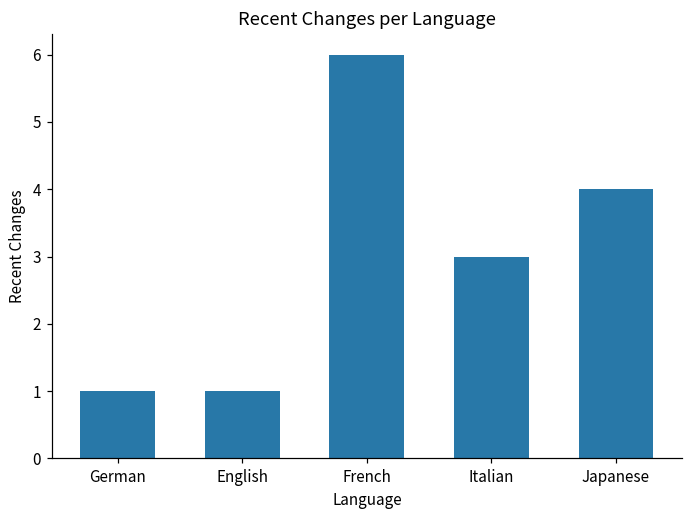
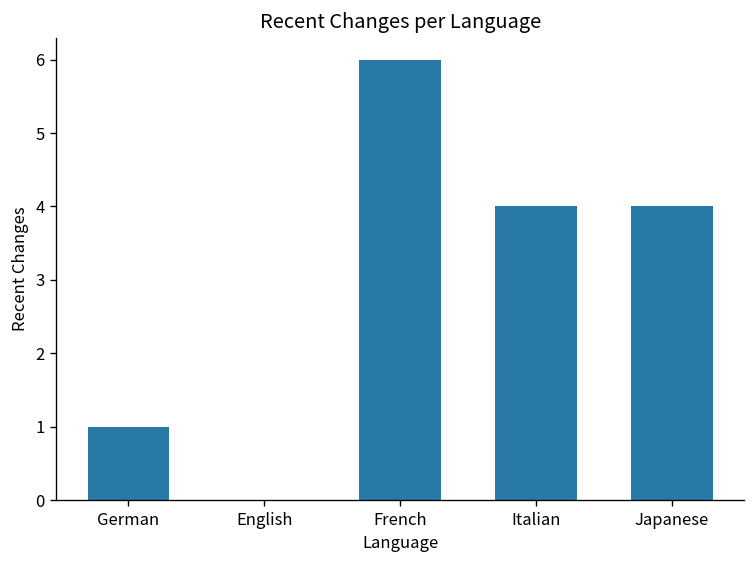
English: 1 -> 0
Italian: 3 -> 4
